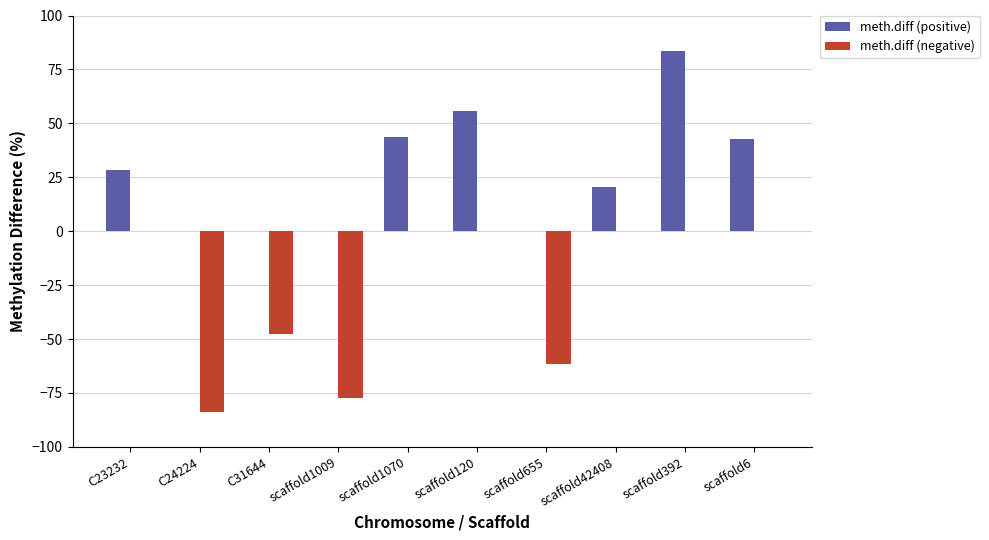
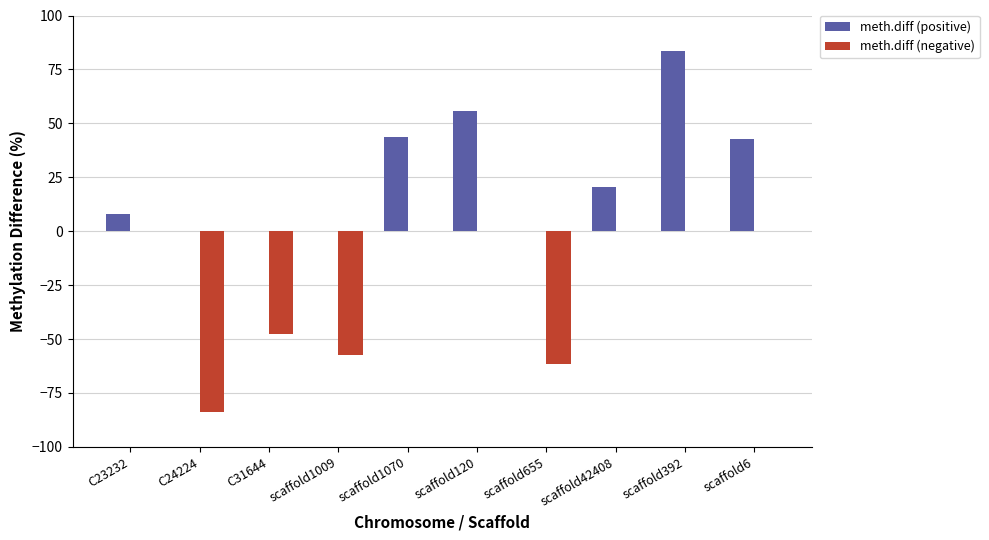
meth.diff (positive), C23232: 29 -> 8
meth.diff (negative), scaffold1009: -77 -> -58
